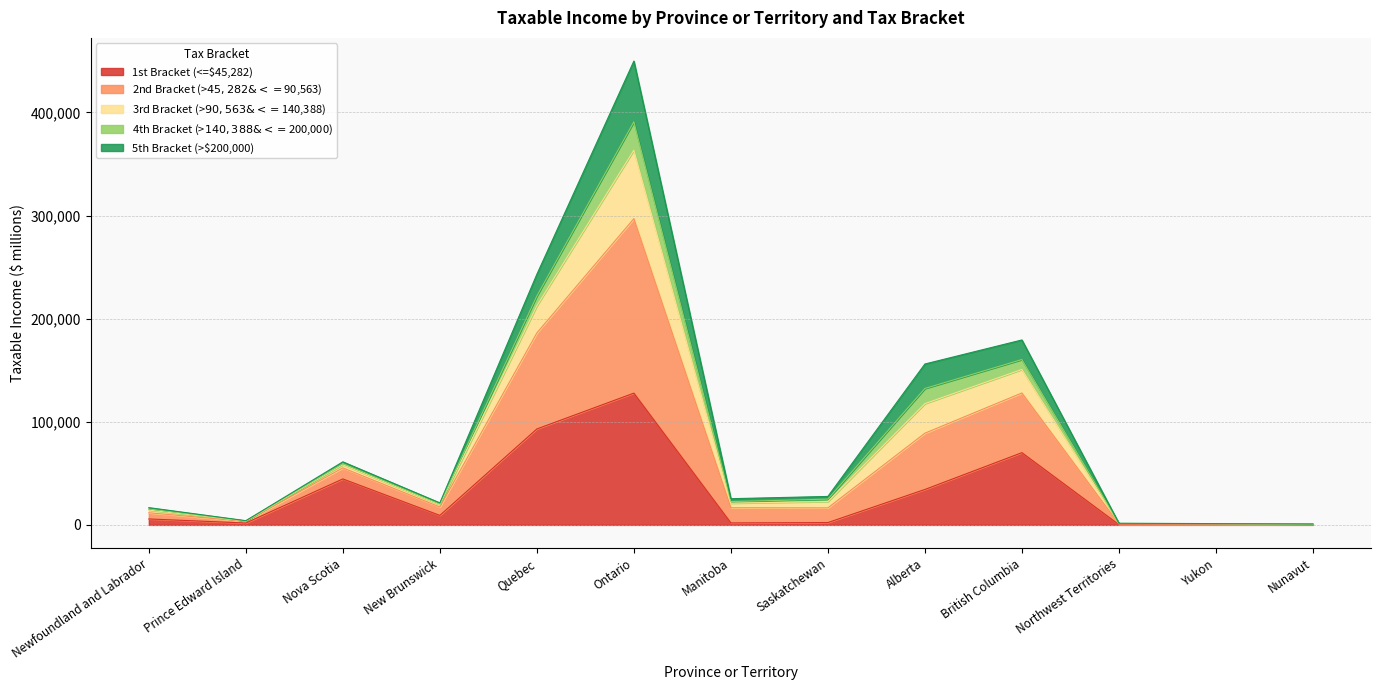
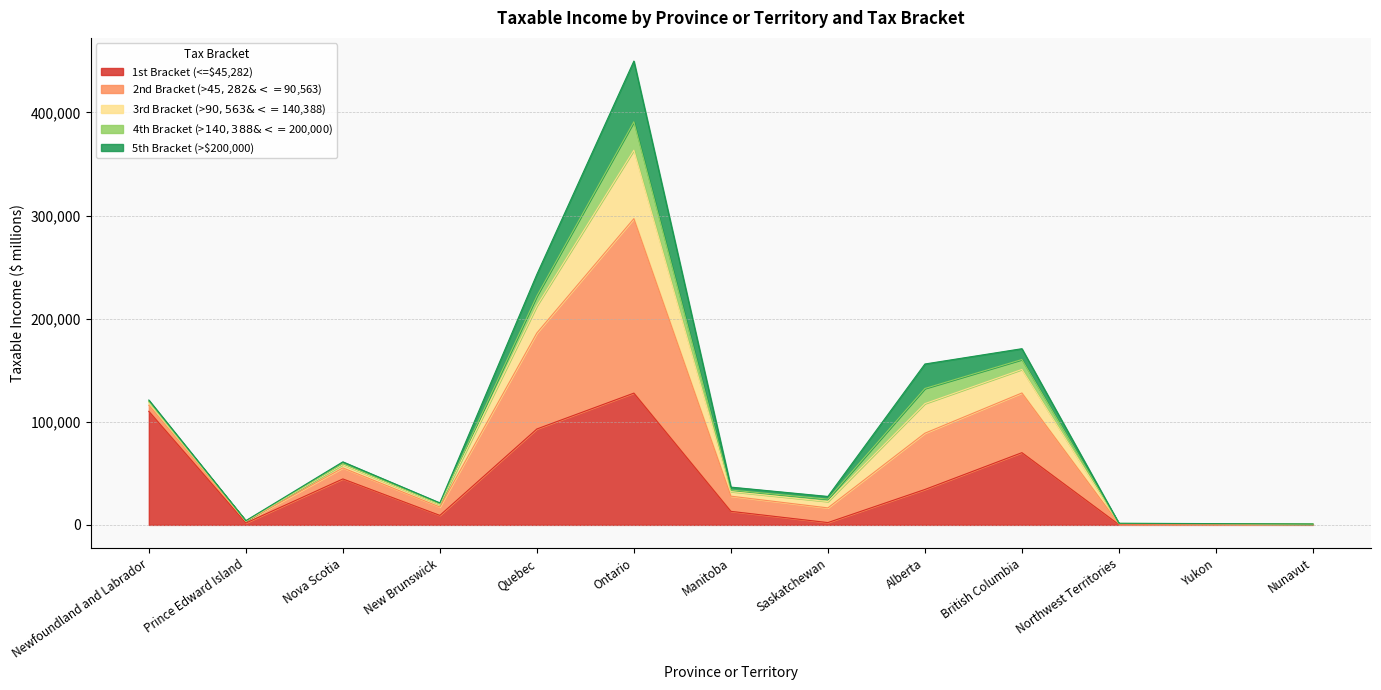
1st Bracket (<=$45,282), Newfoundland and Labrador: 6,000 -> 110,000
1st Bracket (<=$45,282), Manitoba: 2,000 -> 13,000
5th Bracket (>$200,000), British Columbia: 19,000 -> 11,000
